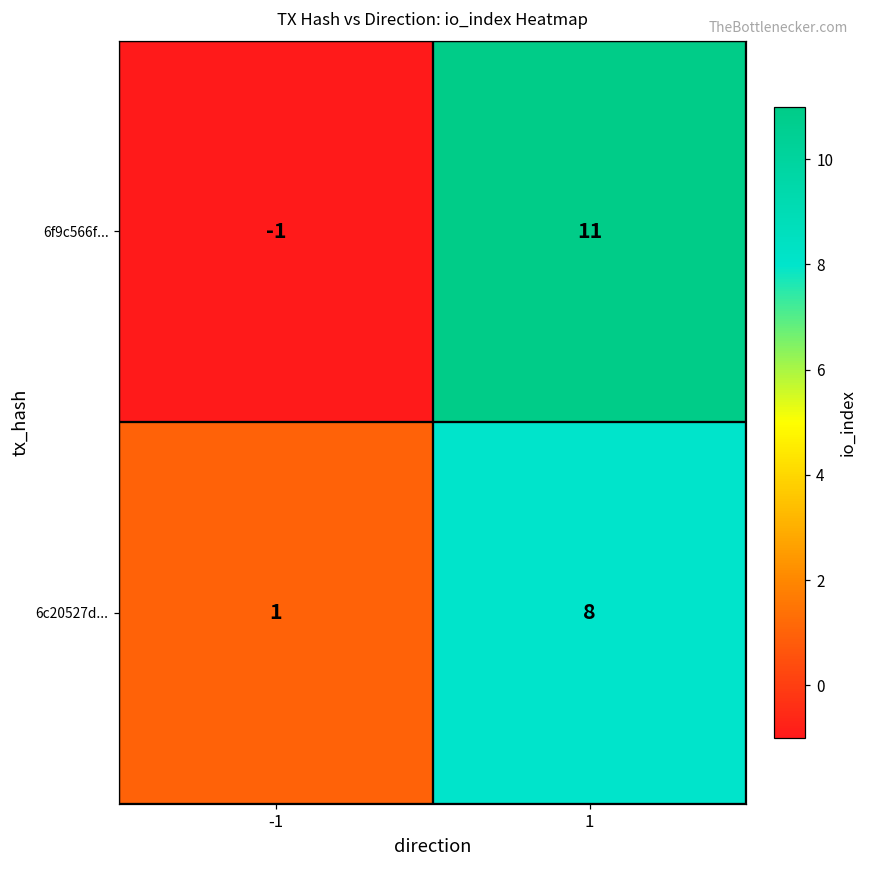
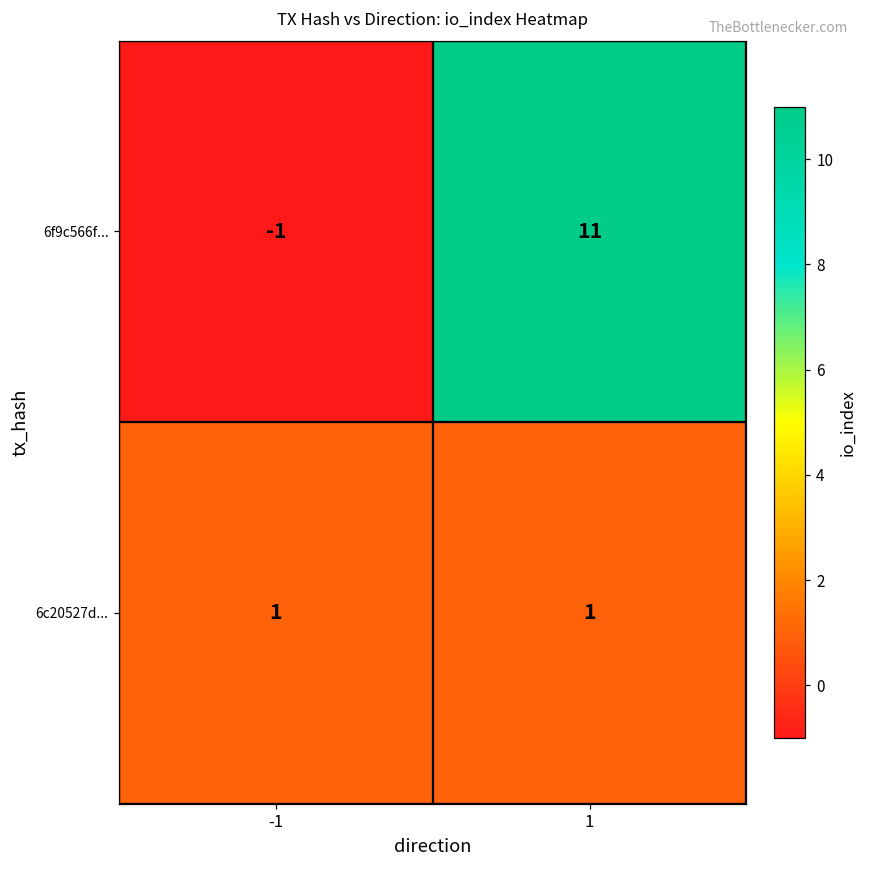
6c20527d..., 1: 8 -> 1
